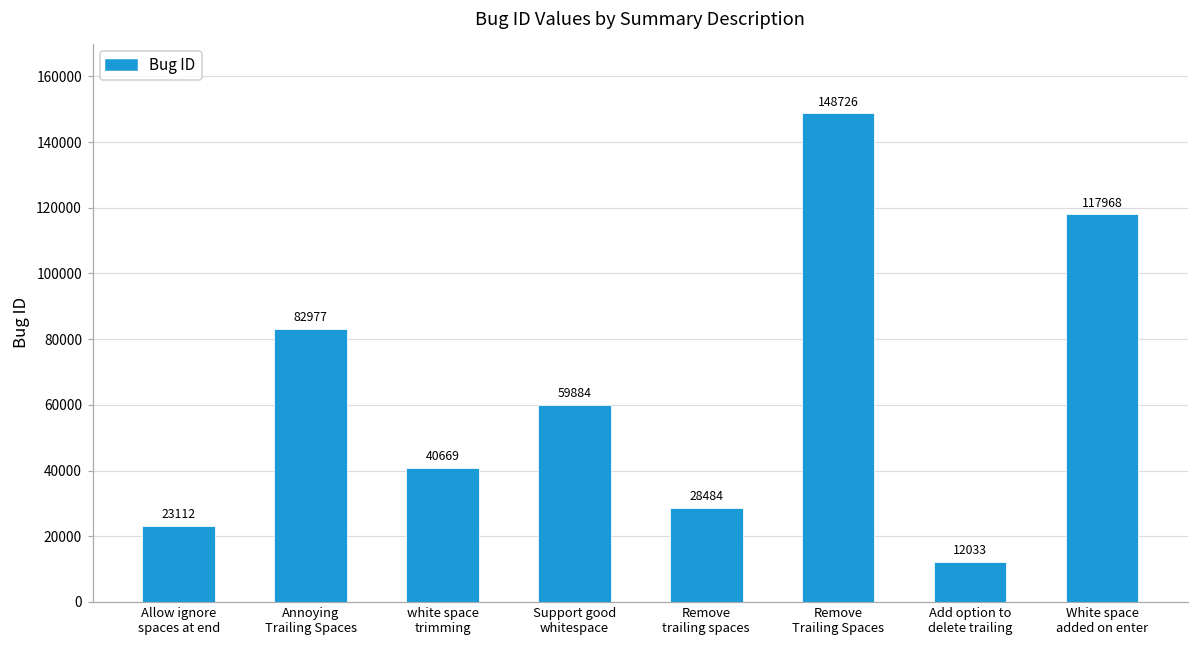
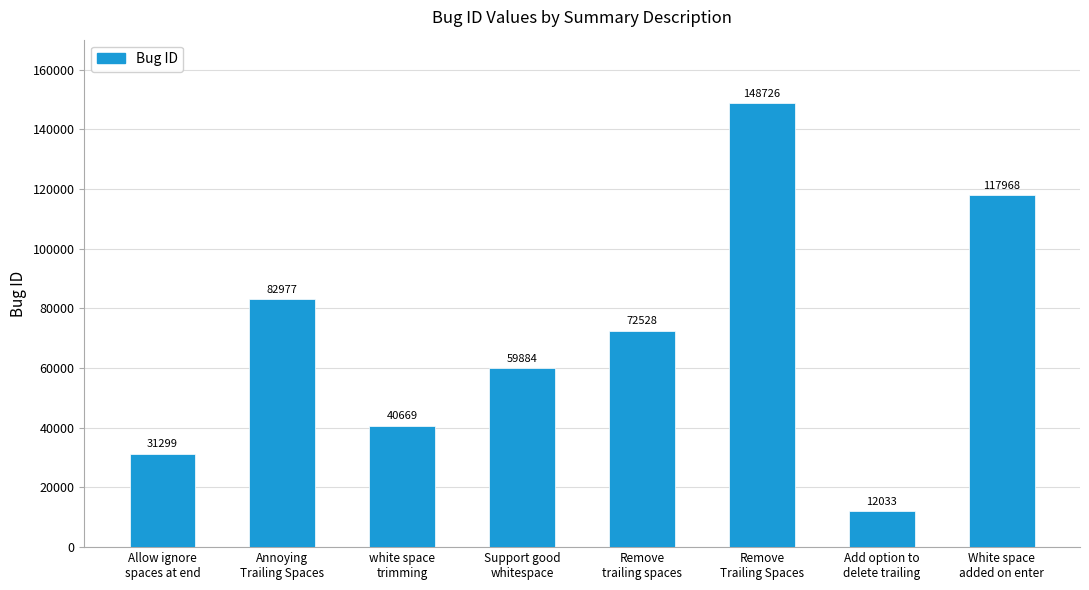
Allow ignore spaces at end: 23112 -> 31299
Remove trailing spaces: 28484 -> 72528
